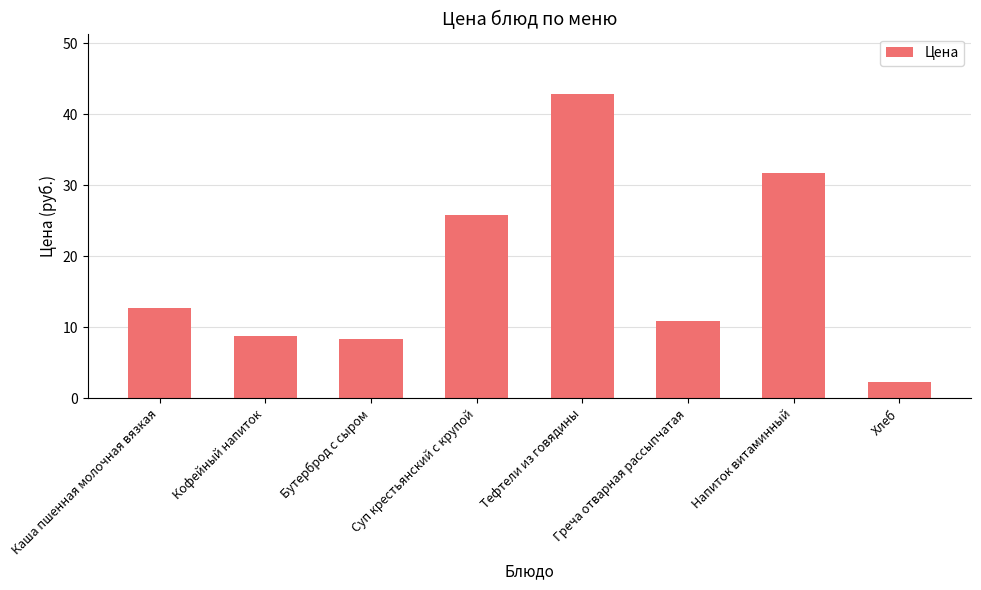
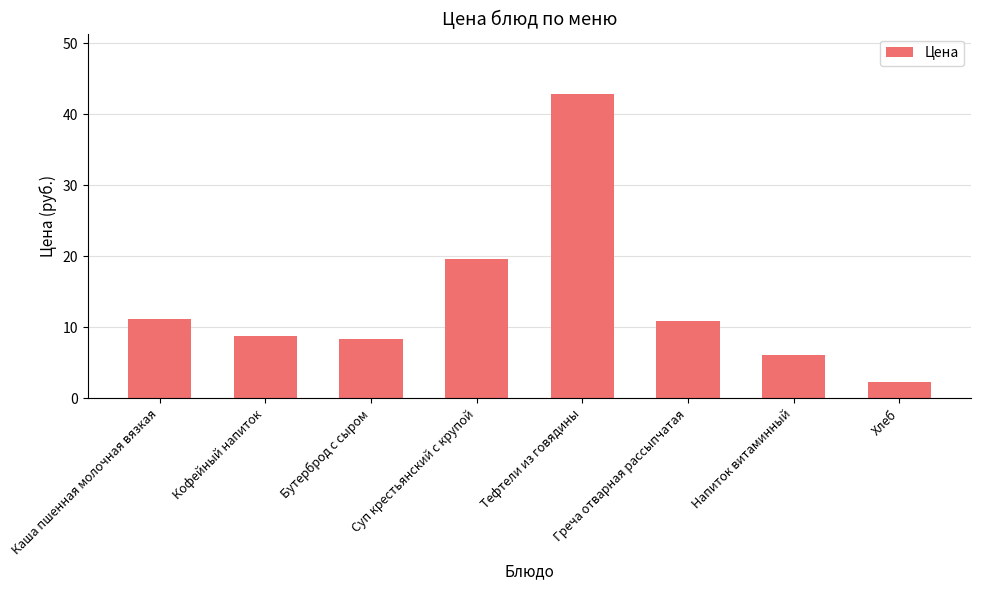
Каша пшенная молочная вязкая: 13 -> 11
Суп крестьянский с крупой: 26 -> 20
Напиток витаминный: 32 -> 6
